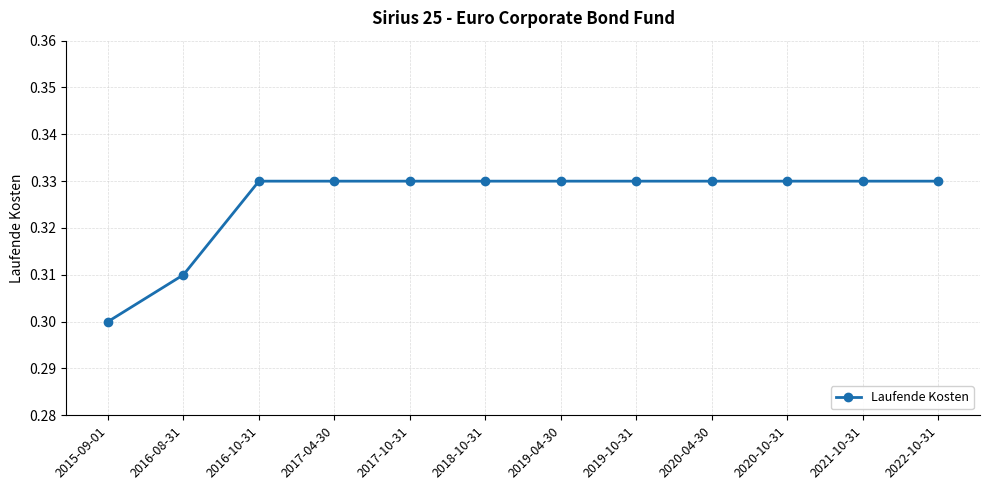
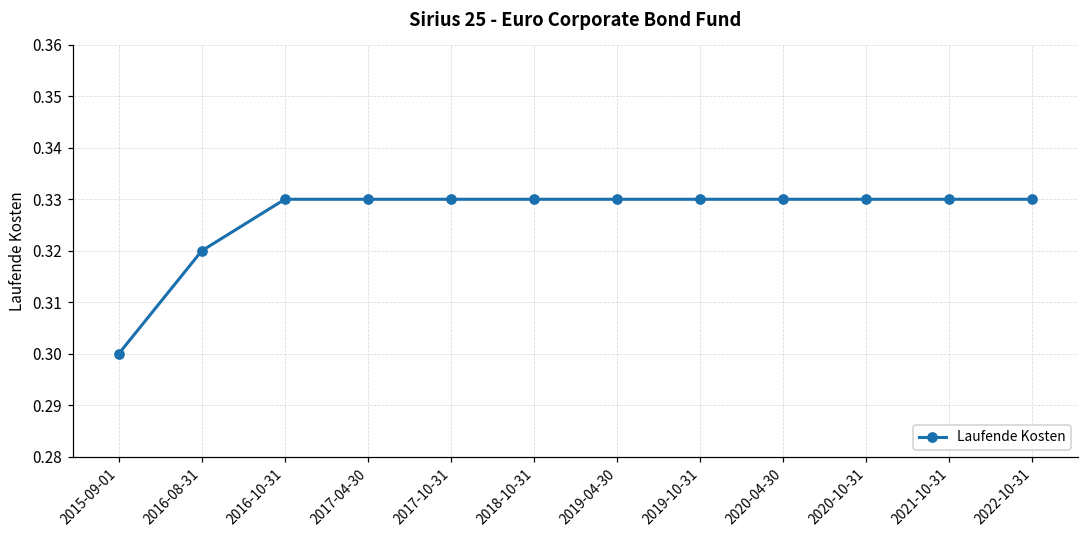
2016-08-31: 0.31 -> 0.32
